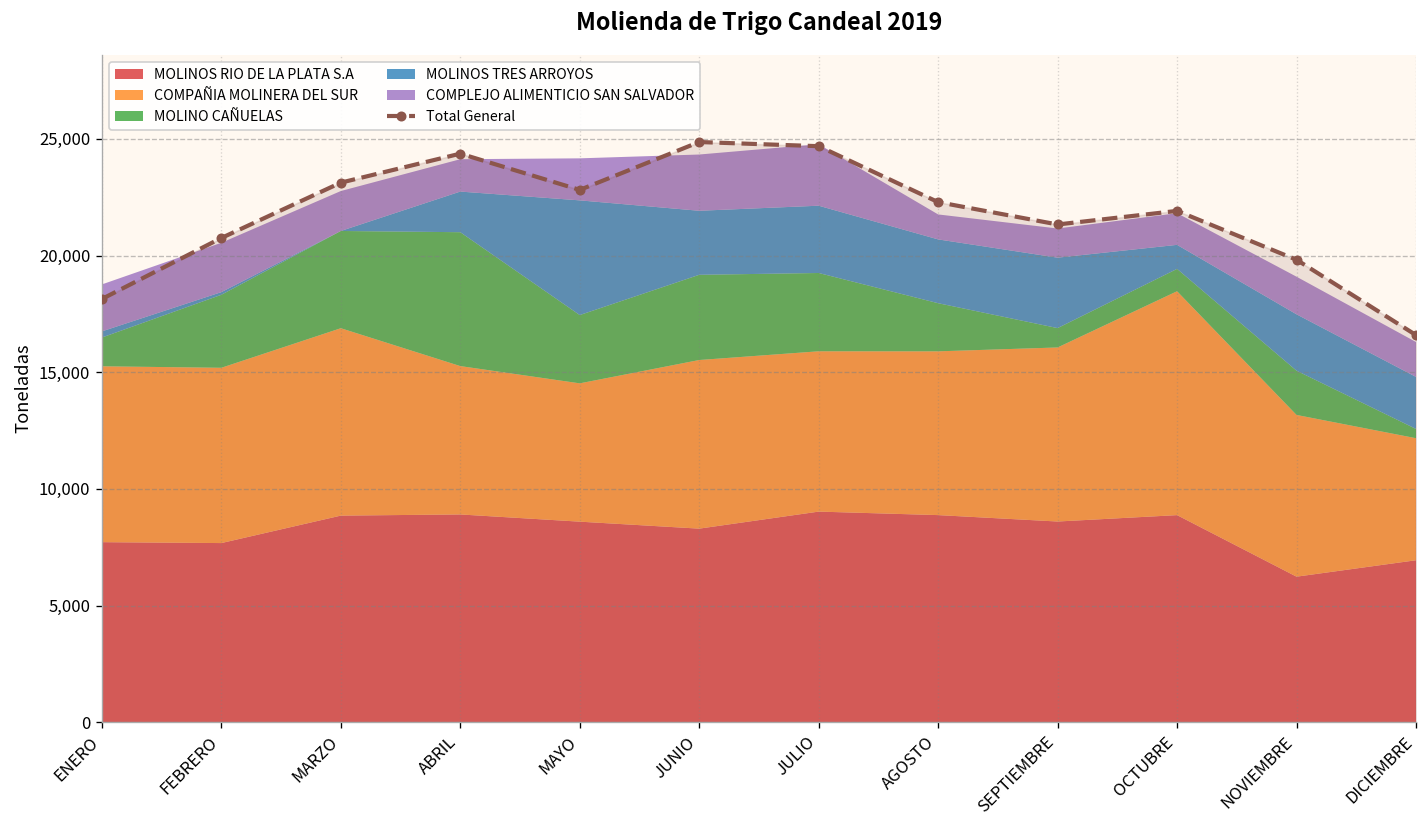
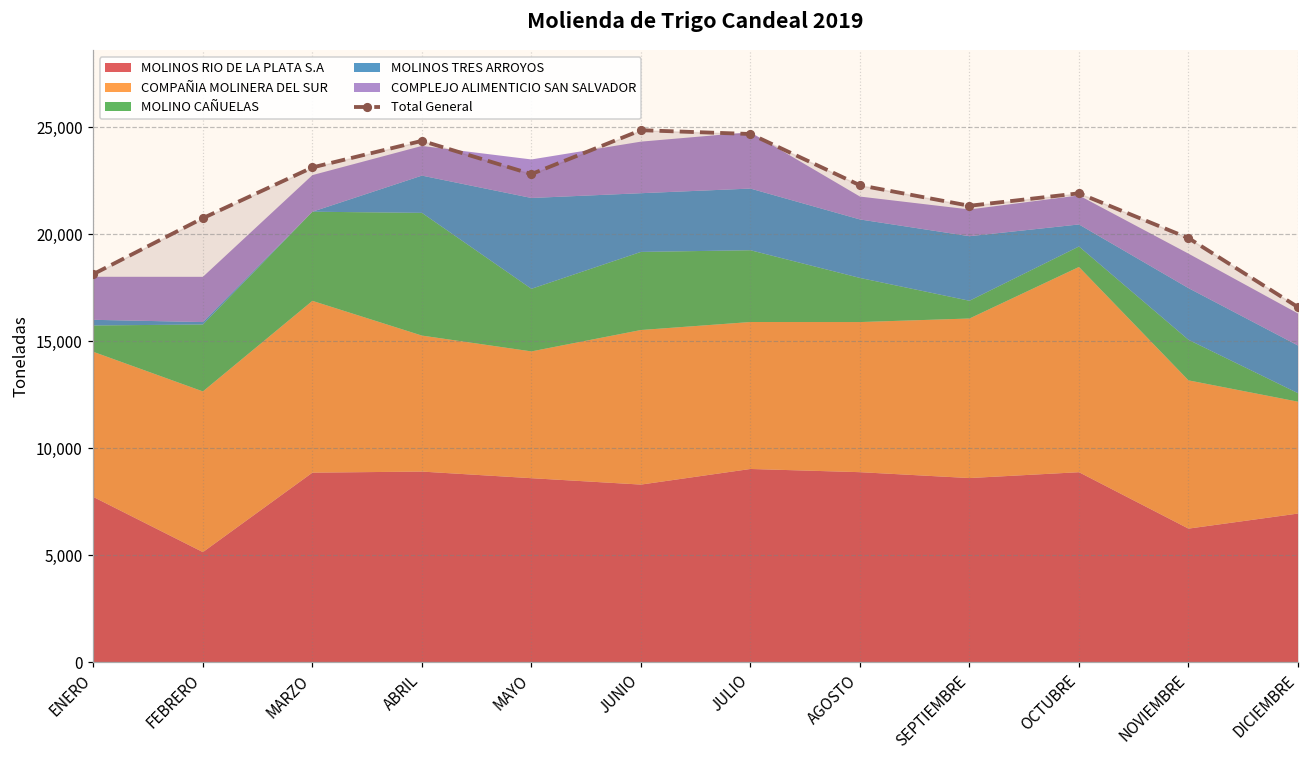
COMPAÑIA MOLINERA DEL SUR, ENERO: 7,500 -> 6,800
MOLINOS RIO DE LA PLATA S.A, FEBRERO: 7,700 -> 5,100
MOLINOS TRES ARROYOS, MAYO: 4,900 -> 4,200
